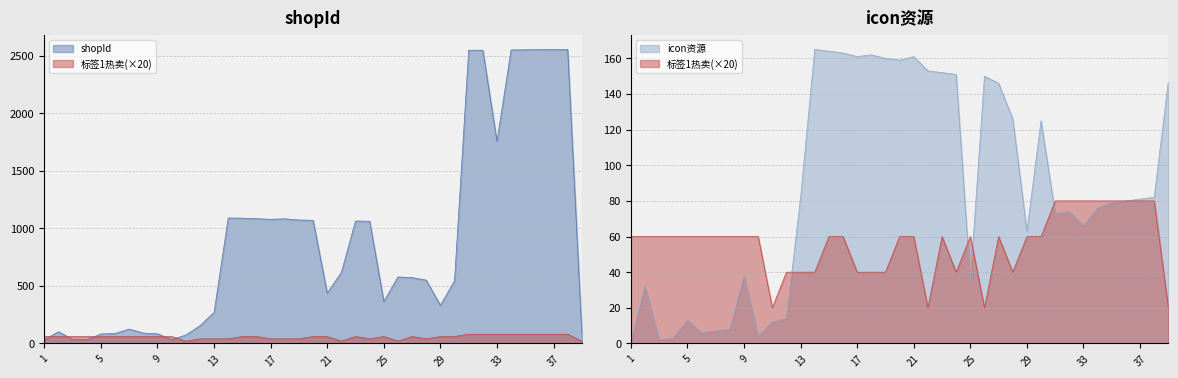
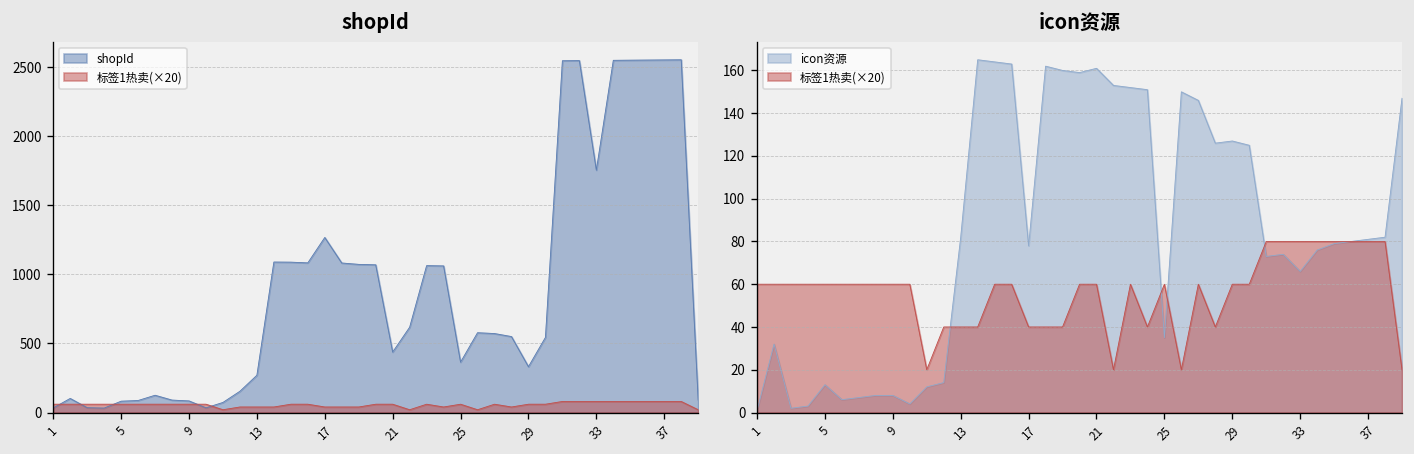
shopId, shopId, 17: 1080 -> 1270
icon资源, icon资源, 9: 38 -> 8
icon资源, icon资源, 17: 161 -> 78
icon资源, icon资源, 29: 63 -> 127
